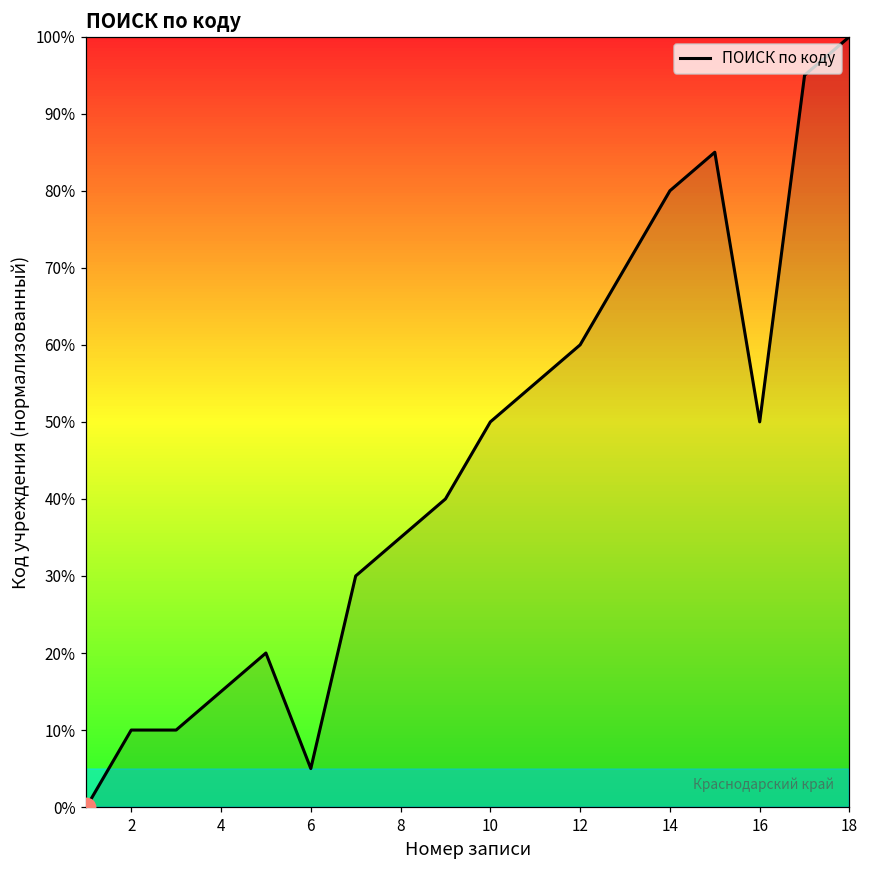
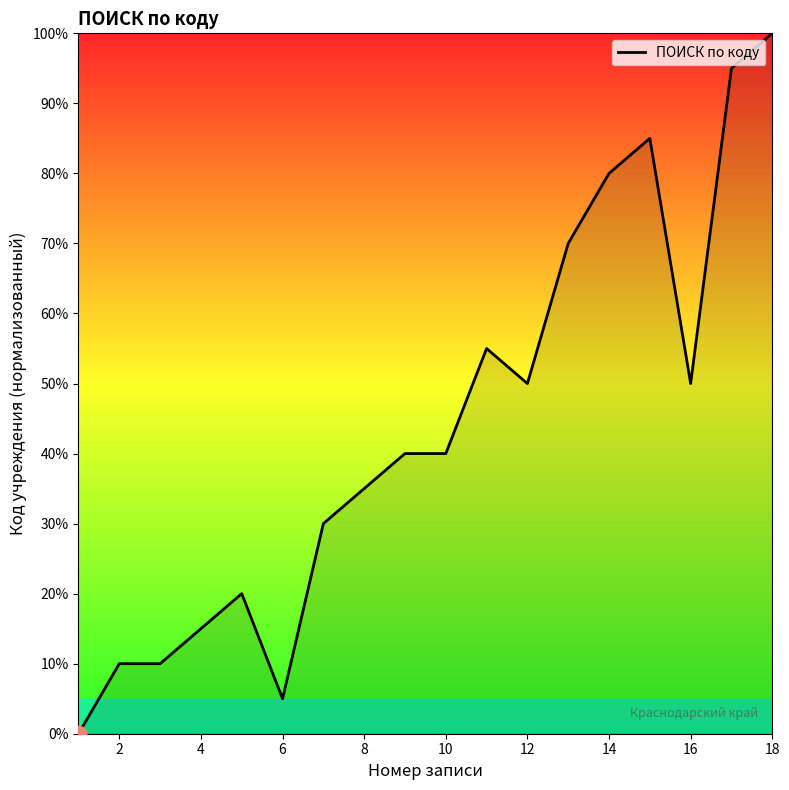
ПОИСК по коду, 10: 50% -> 40%
ПОИСК по коду, 12: 60% -> 50%
